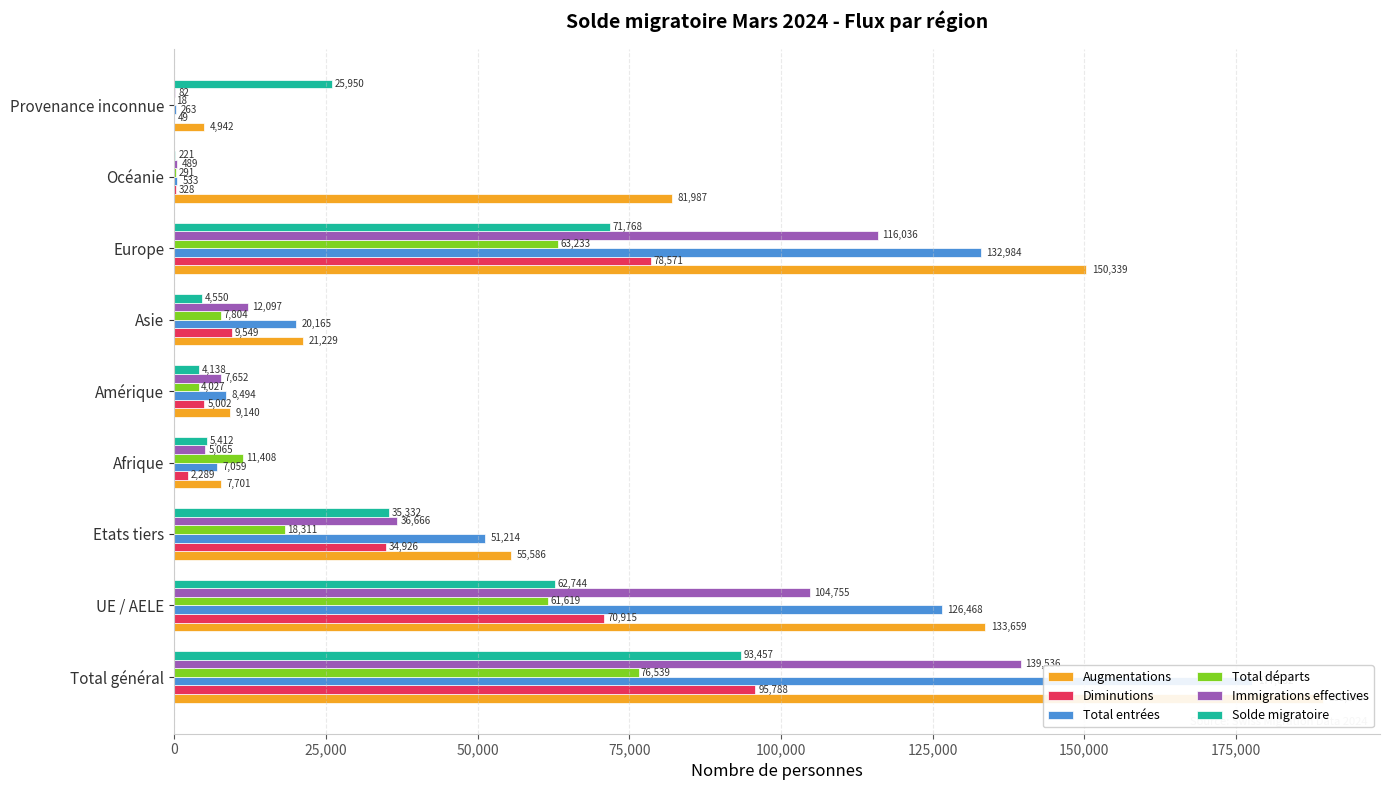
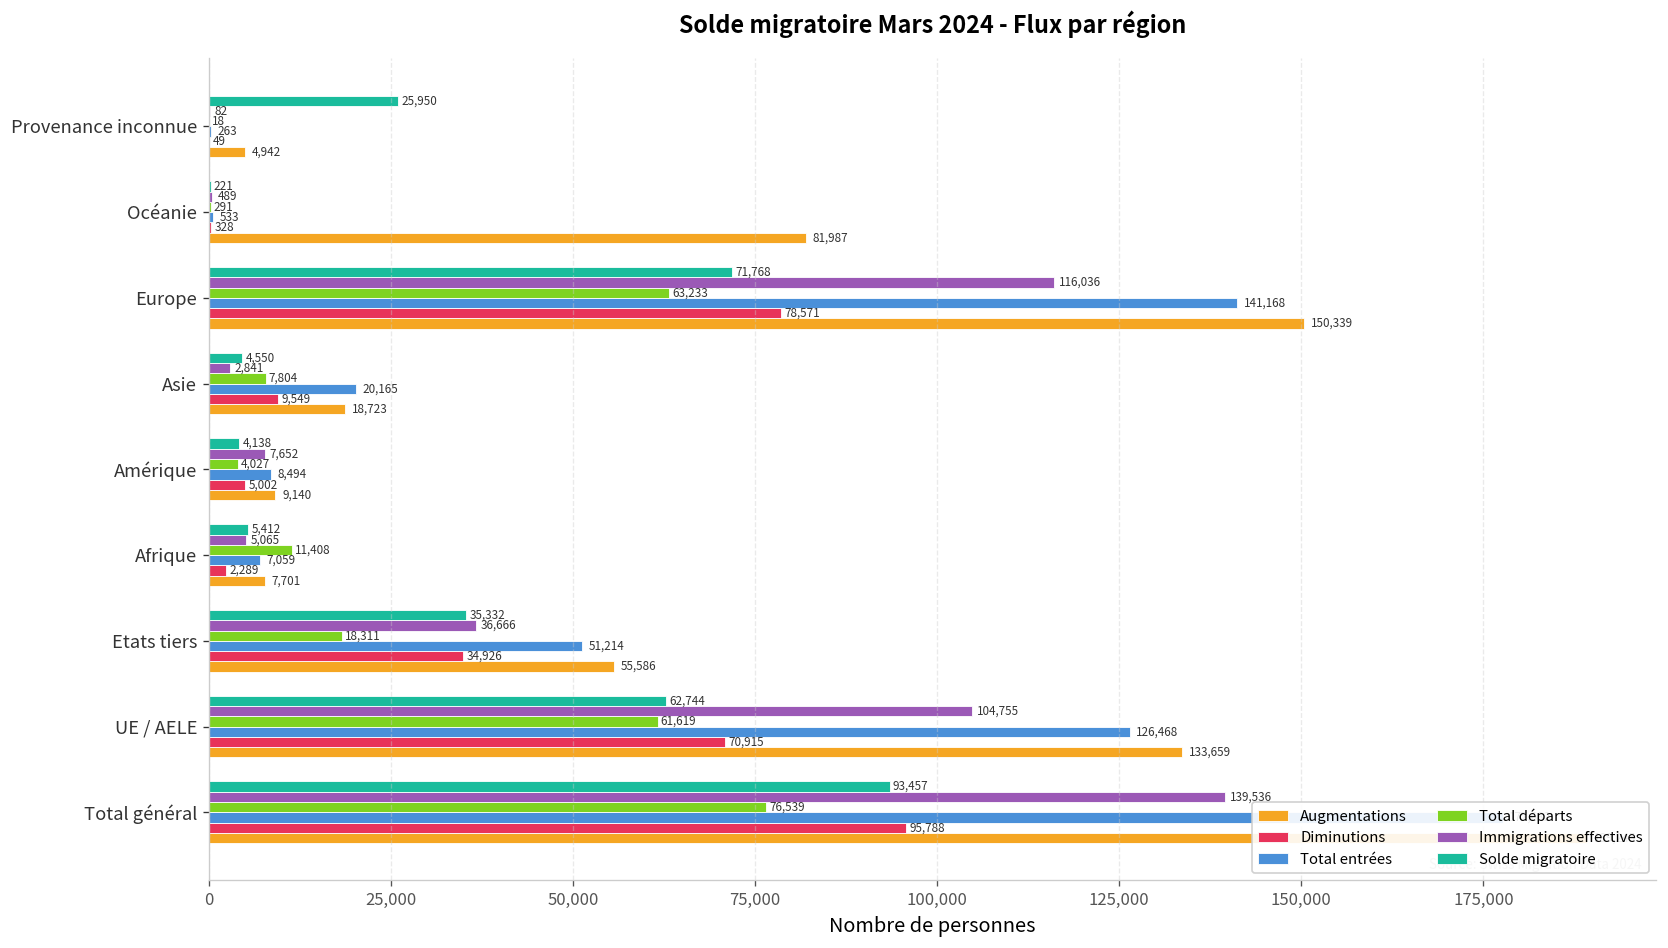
Total entrées, Europe: 132,984 -> 141,168
Immigrations effectives, Asie: 12,097 -> 2,841
Augmentations, Asie: 21,229 -> 18,723
